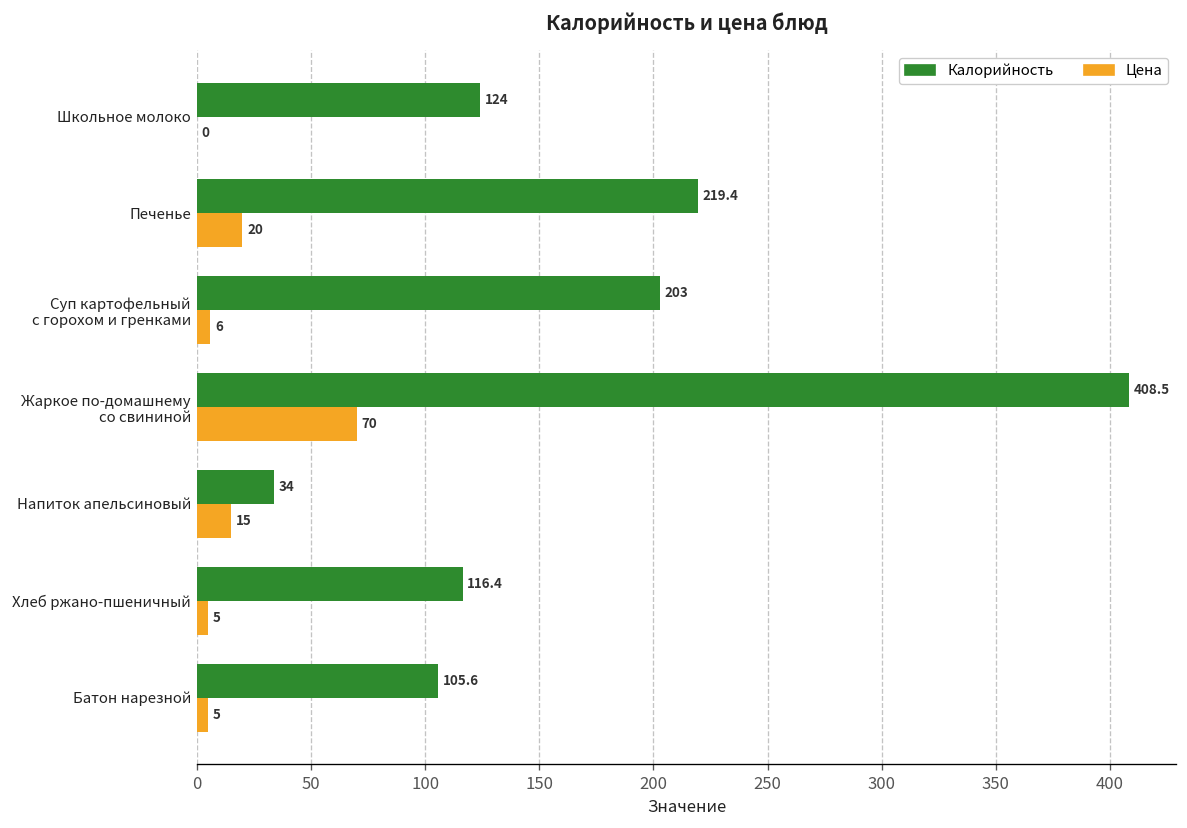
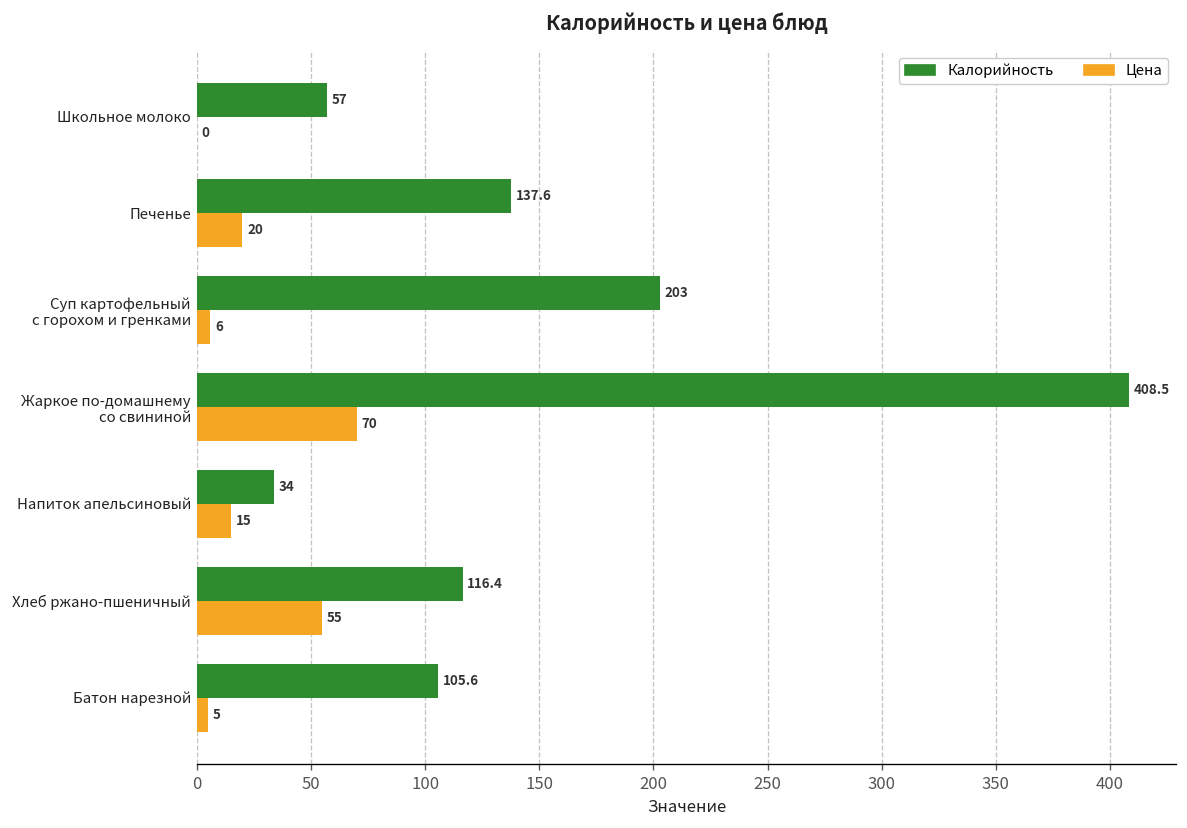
Калорийность, Школьное молоко: 124 -> 57
Калорийность, Печенье: 219.4 -> 137.6
Цена, Хлеб ржано-пшеничный: 5 -> 55
